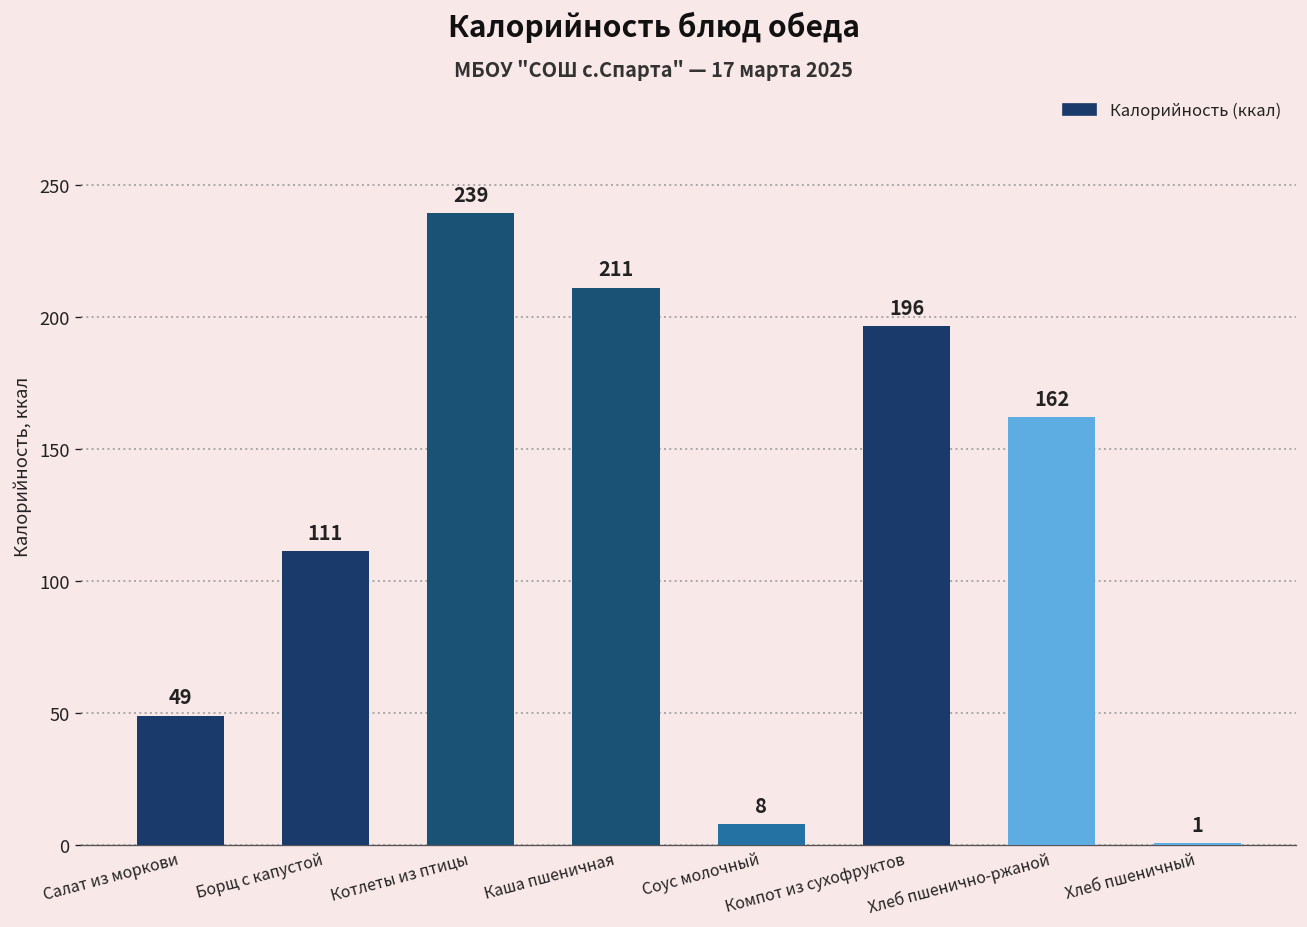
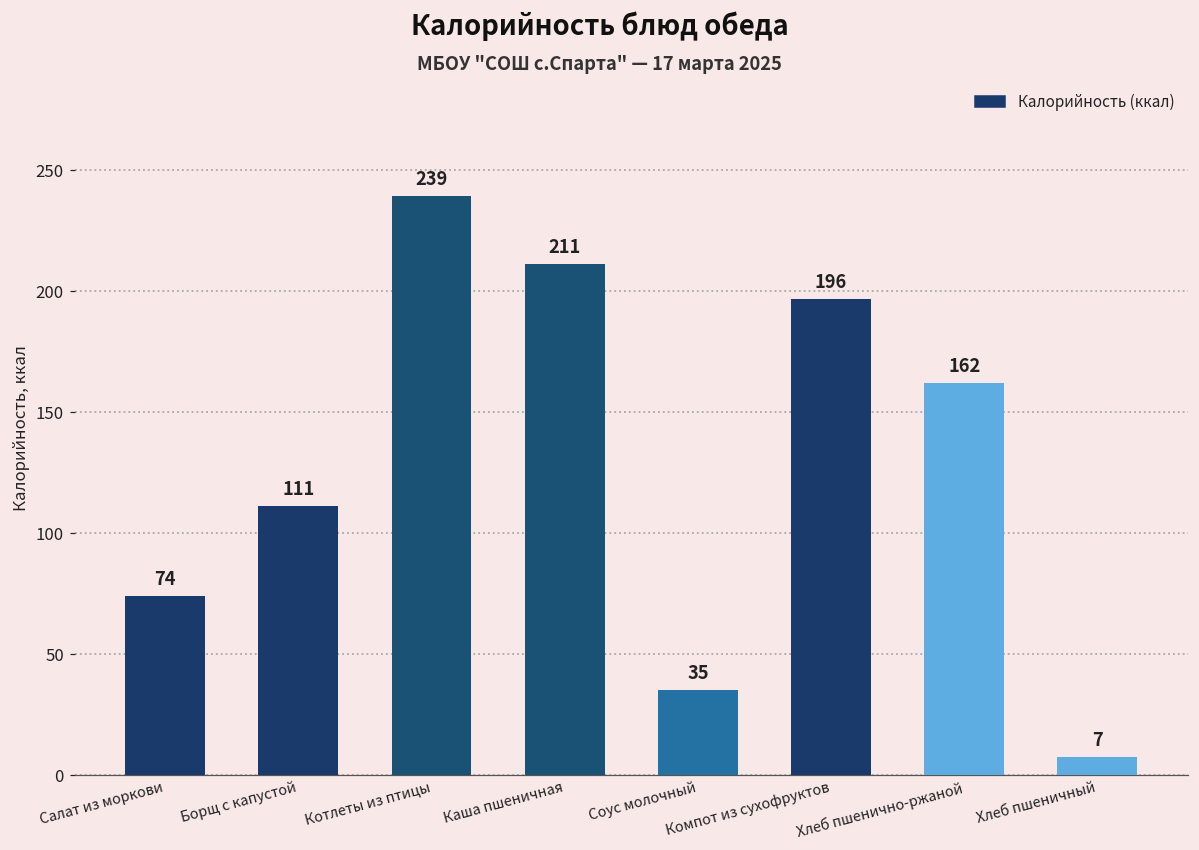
Салат из моркови: 49 -> 74
Соус молочный: 8 -> 35
Хлеб пшеничный: 1 -> 7
